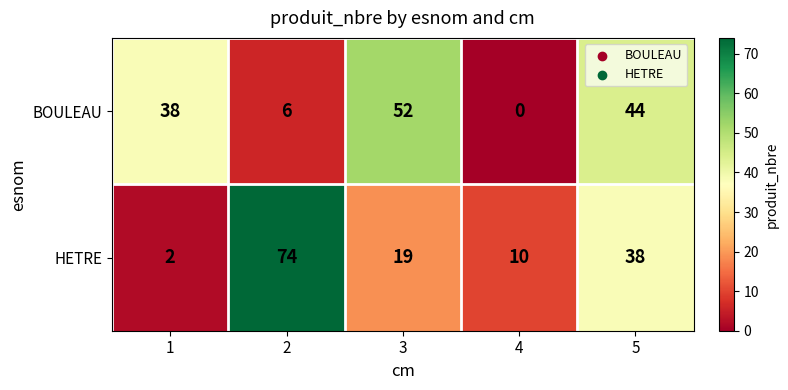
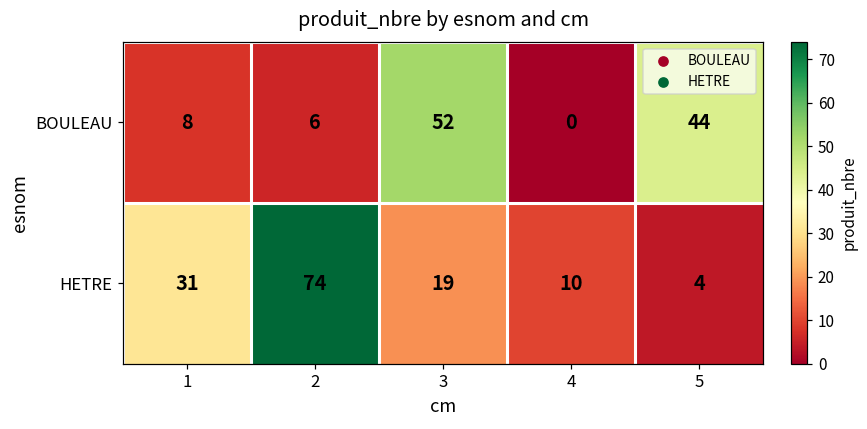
BOULEAU, 1: 38 -> 8
HETRE, 1: 2 -> 31
HETRE, 5: 38 -> 4
